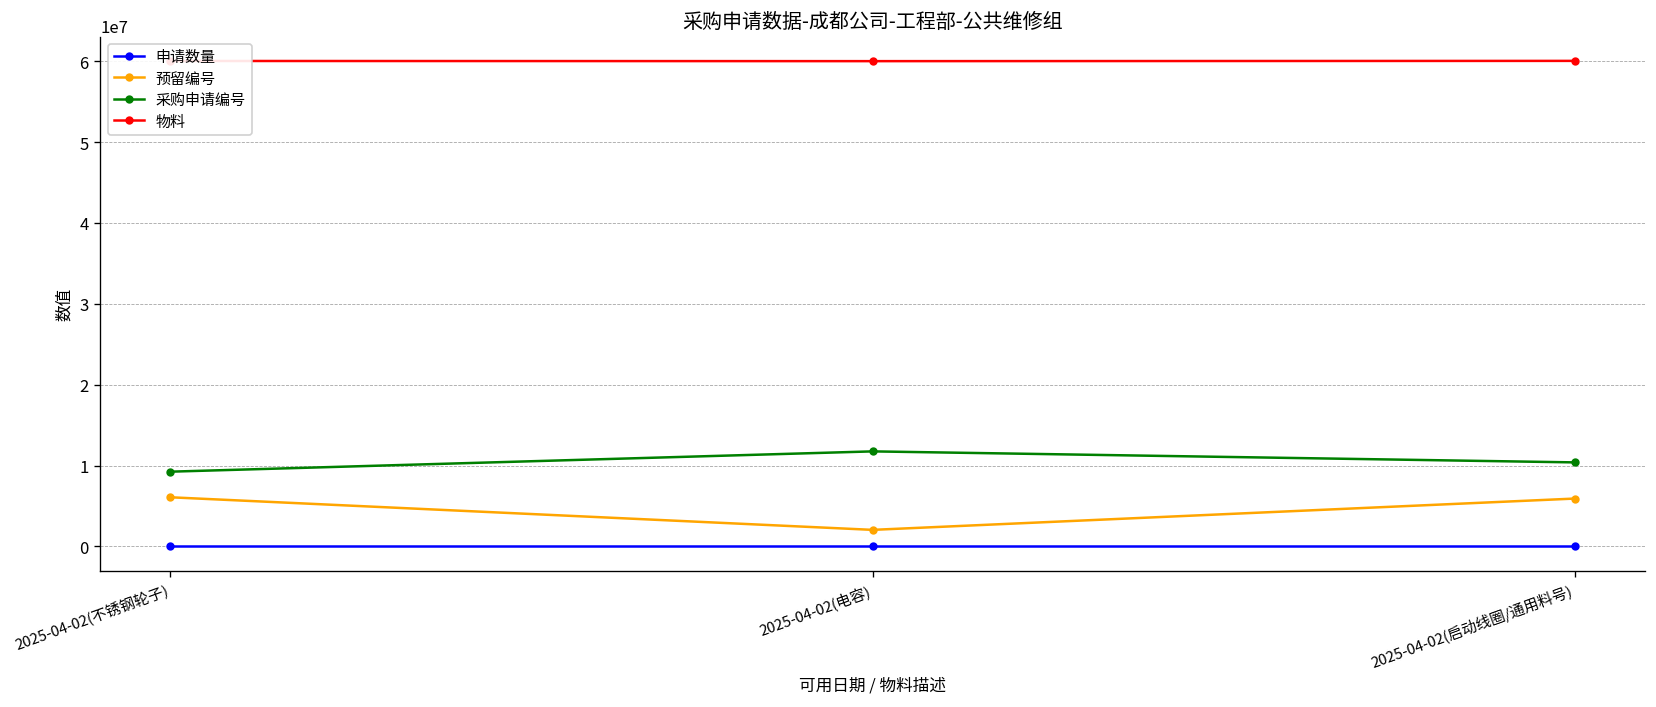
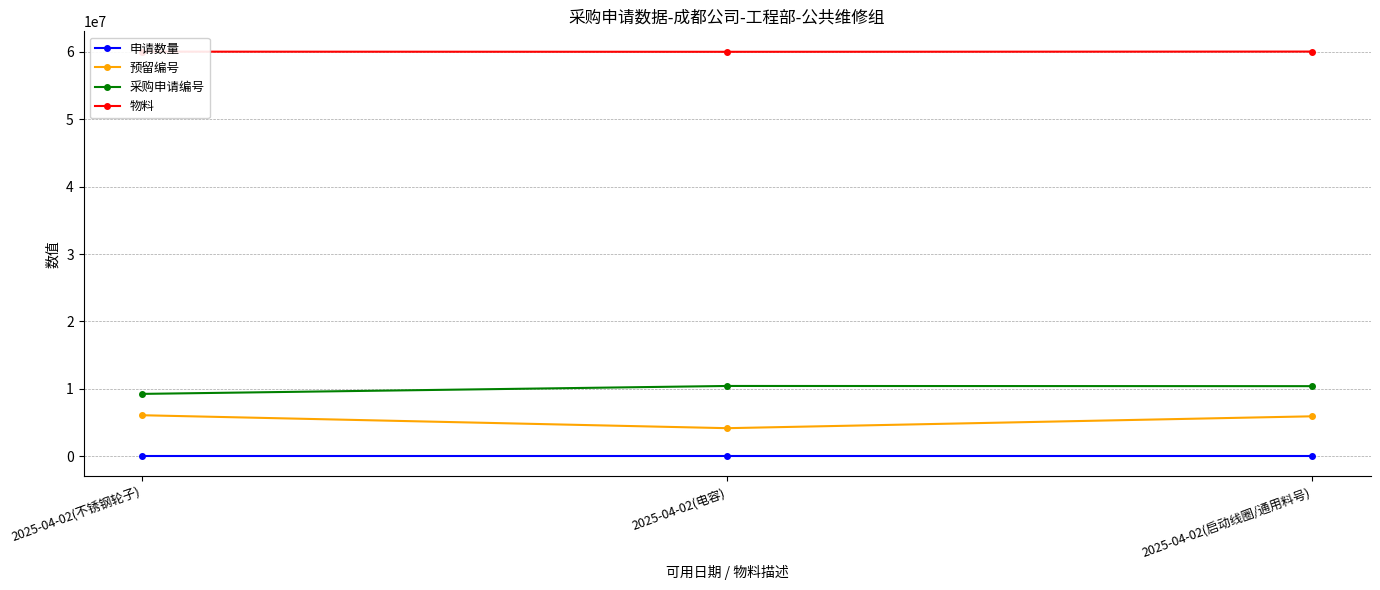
预留编号, 2025-04-02(电容): 2000000 -> 4000000
采购申请编号, 2025-04-02(电容): 12000000 -> 10000000
